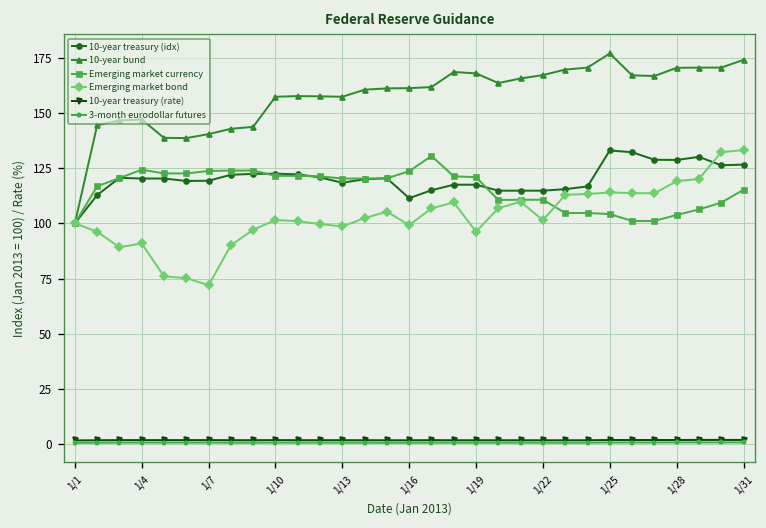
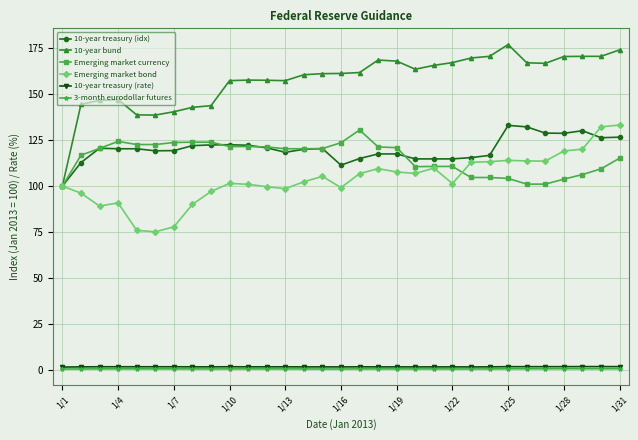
Emerging market bond, 1/7: 72 -> 78
Emerging market bond, 1/19: 96 -> 108
